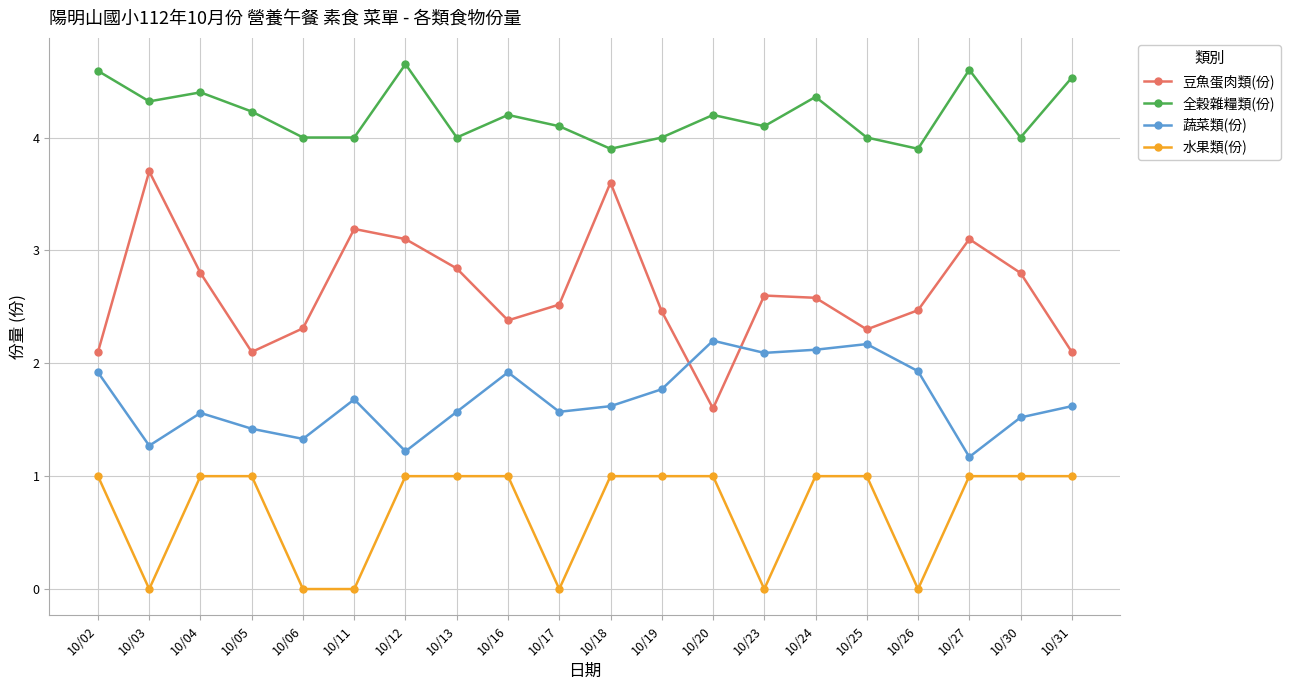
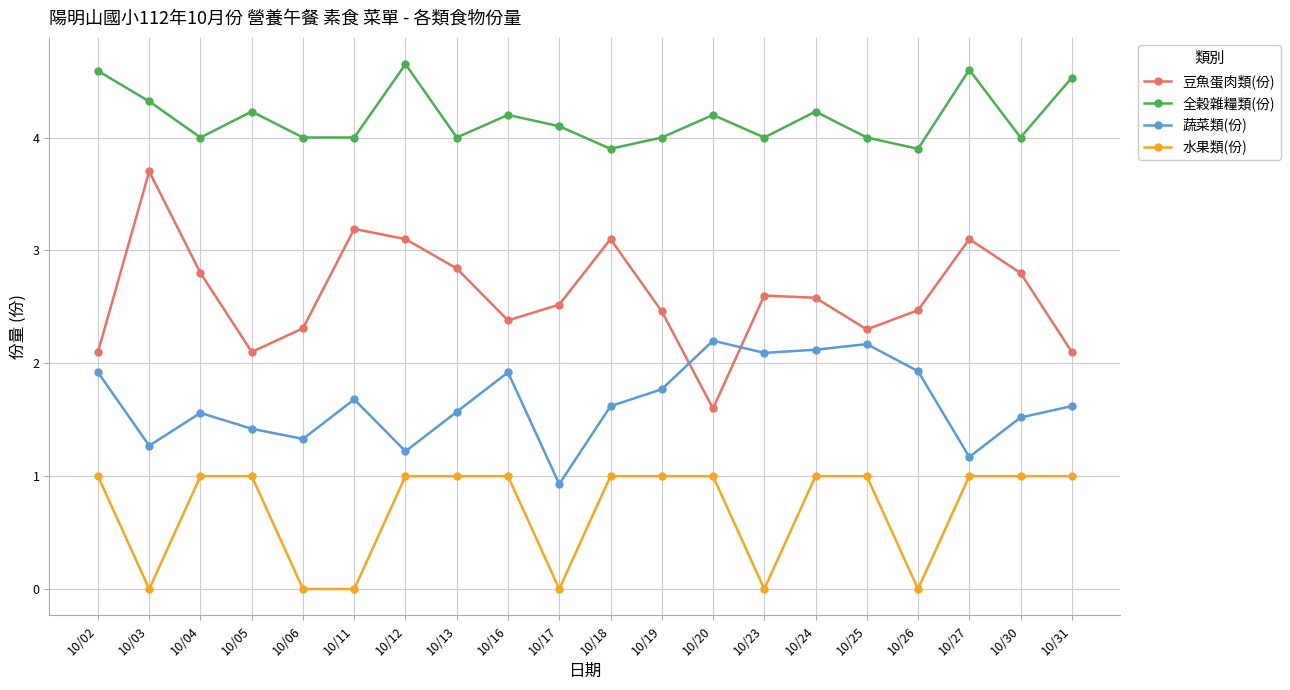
全穀雜糧類(份), 10/04: 4.4 -> 4.0
蔬菜類(份), 10/17: 1.57 -> 0.93
豆魚蛋肉類(份), 10/18: 3.6 -> 3.1
全穀雜糧類(份), 10/23: 4.1 -> 4.0
全穀雜糧類(份), 10/24: 4.36 -> 4.23
